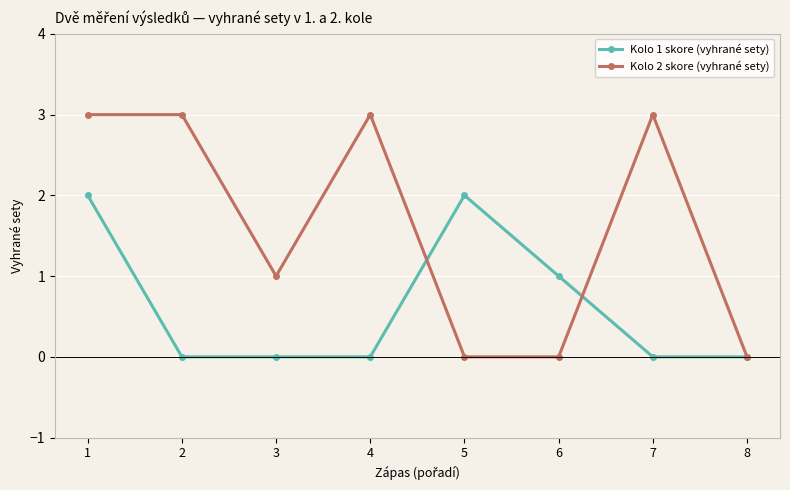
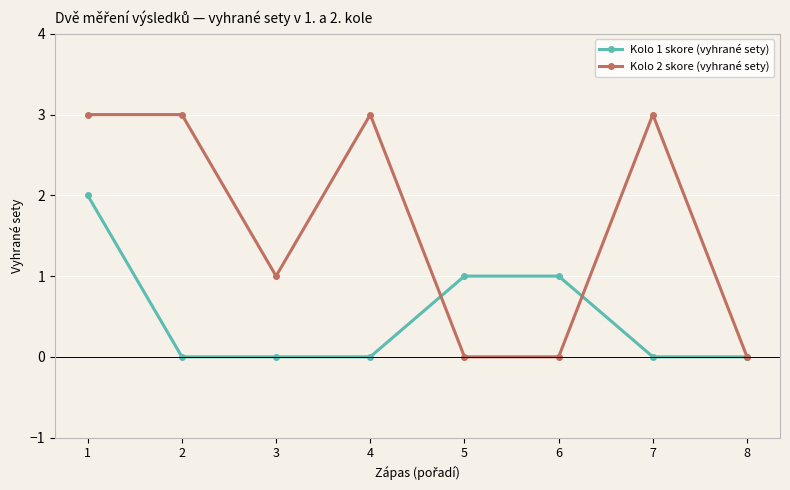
Kolo 1 skore (vyhrané sety), 5: 2 -> 1
